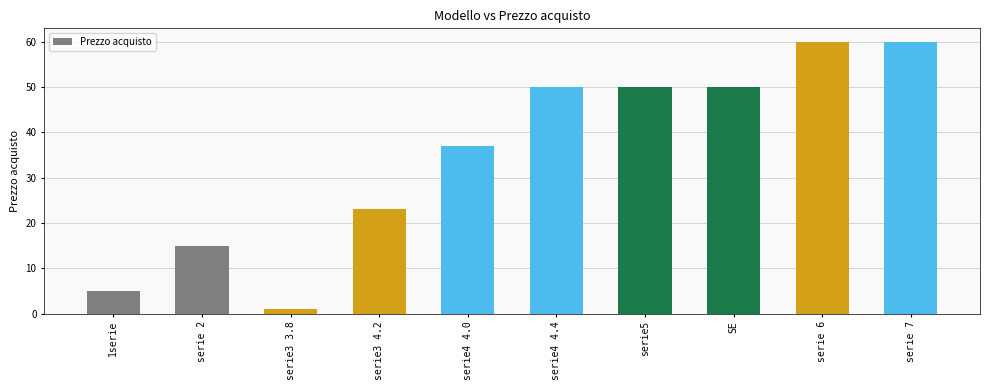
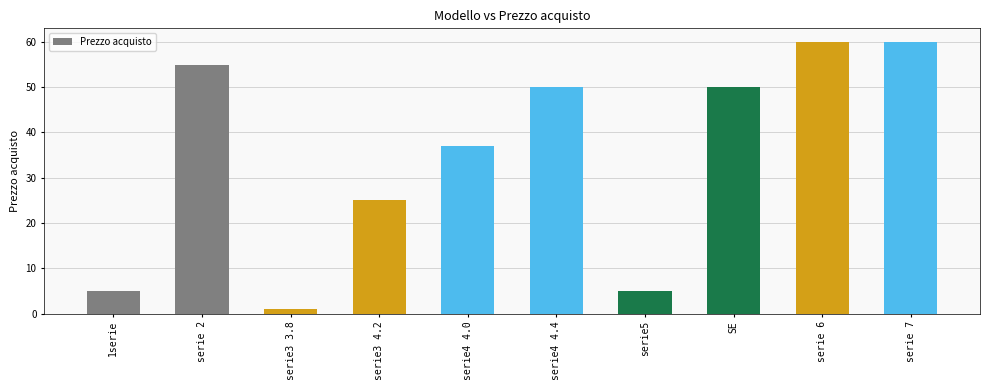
serie 2: 15 -> 55
serie3 4.2: 23 -> 25
serie5: 50 -> 5
